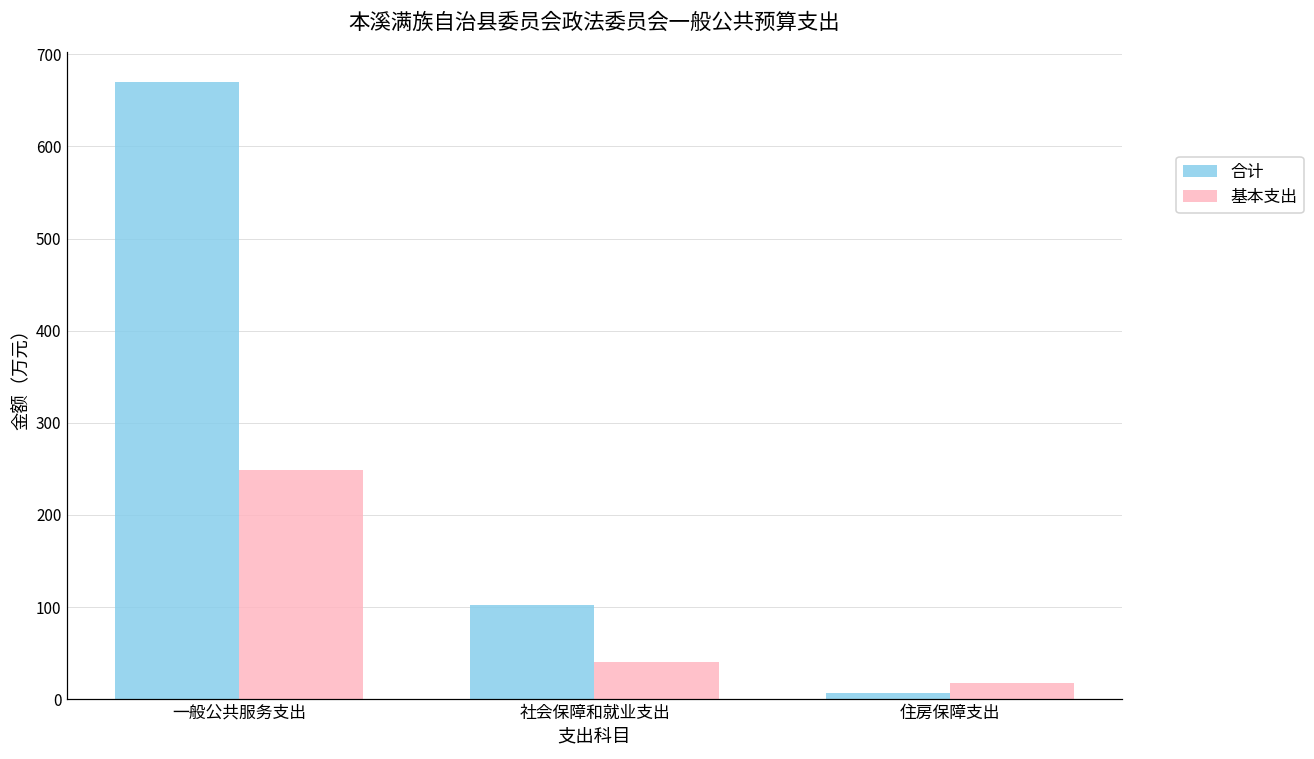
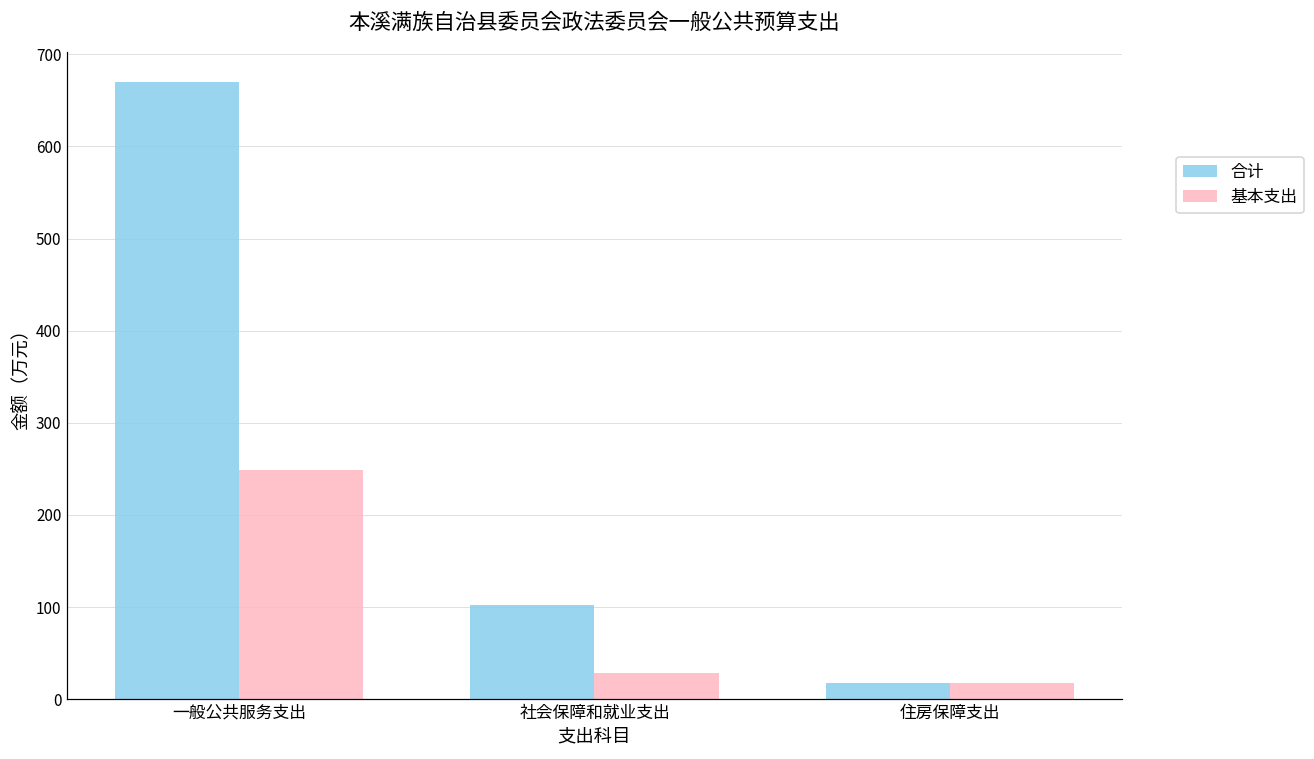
基本支出, 社会保障和就业支出: 40 -> 30
合计, 住房保障支出: 10 -> 20
